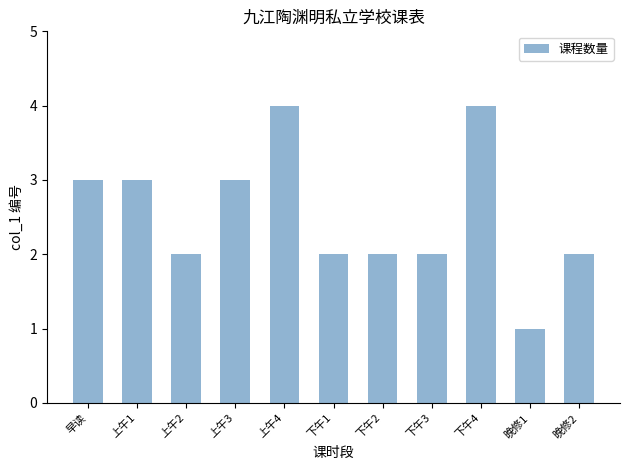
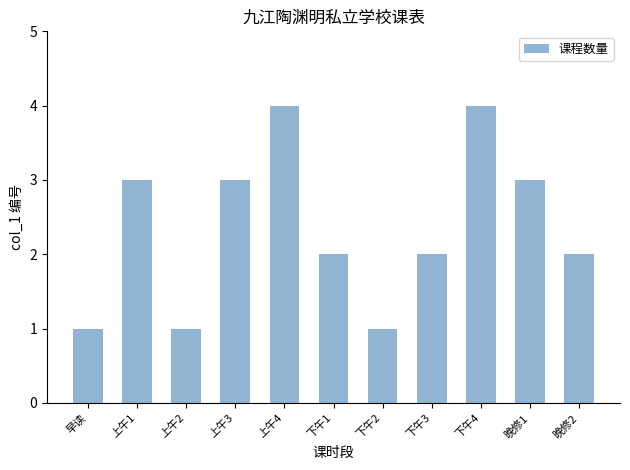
早读: 3 -> 1
上午2: 2 -> 1
下午2: 2 -> 1
晚修1: 1 -> 3
